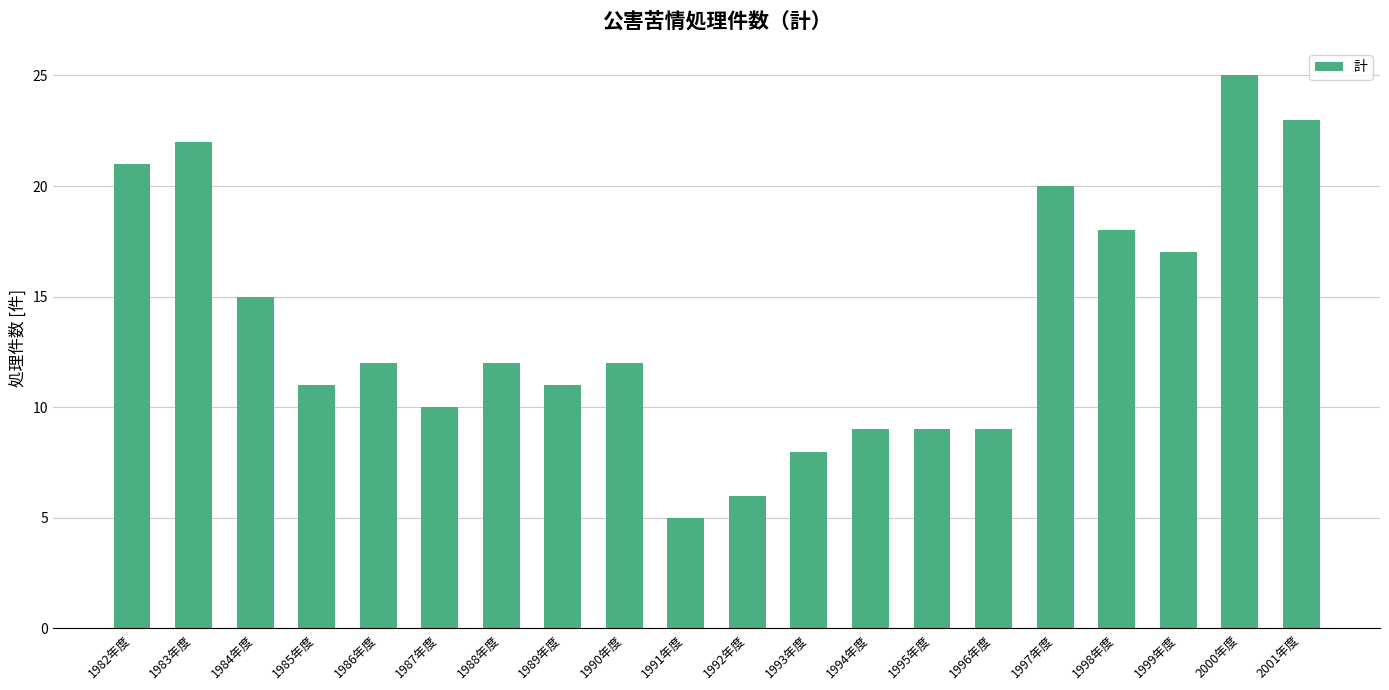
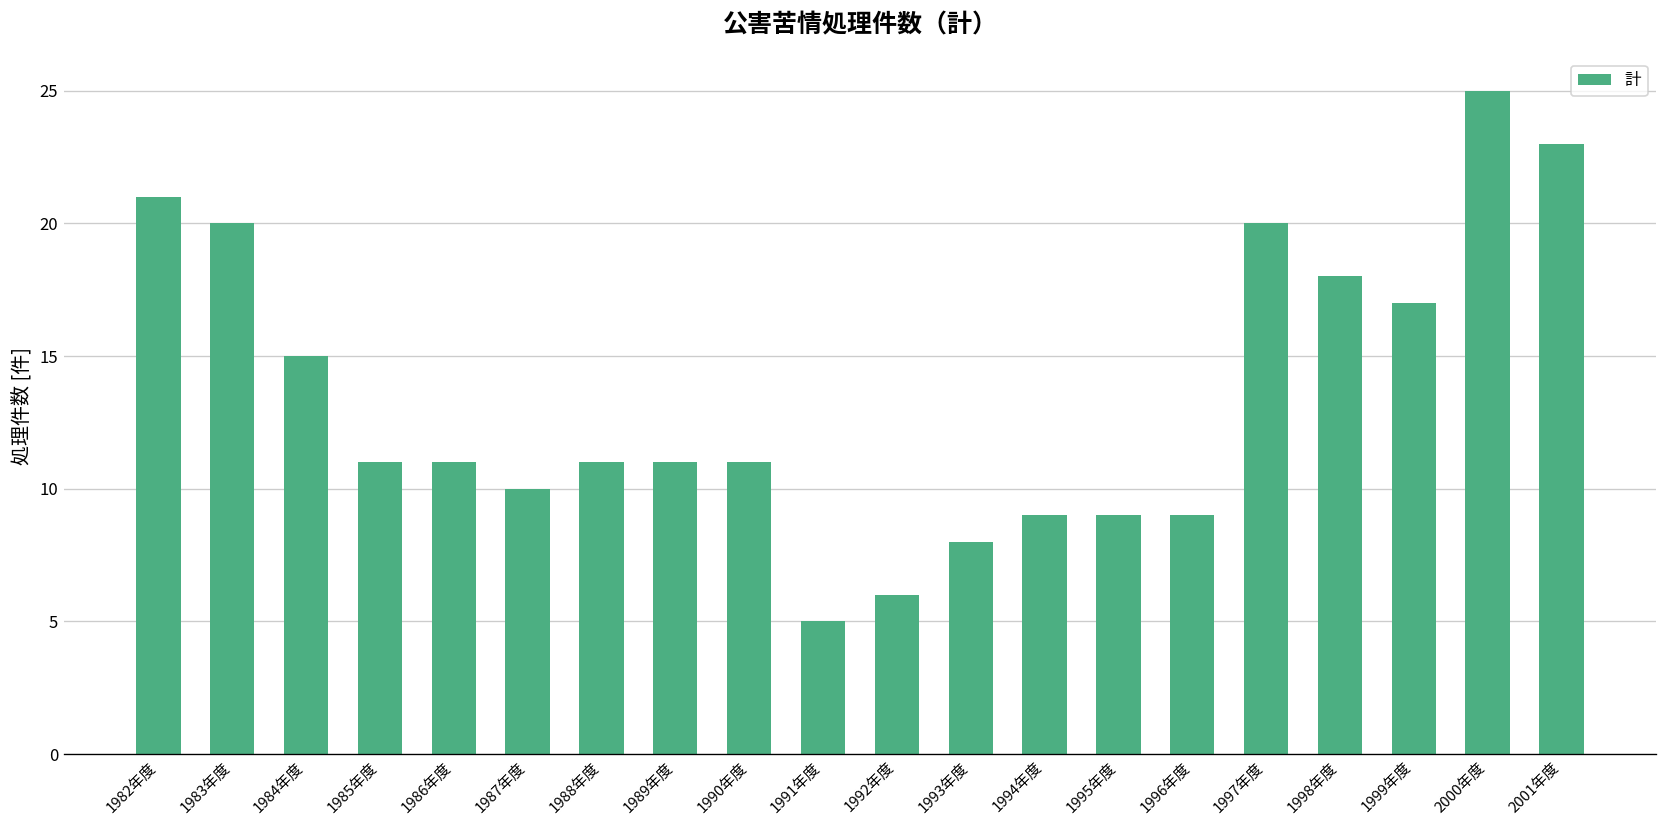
1983年度: 22 -> 20
1986年度: 12 -> 11
1988年度: 12 -> 11
1990年度: 12 -> 11
